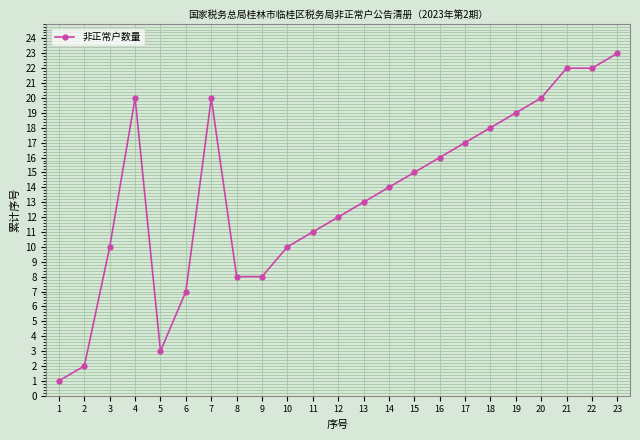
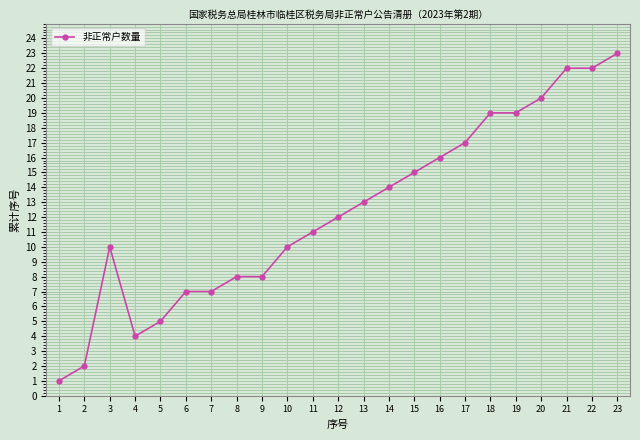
4: 20 -> 4
5: 3 -> 5
7: 20 -> 7
18: 18 -> 19
